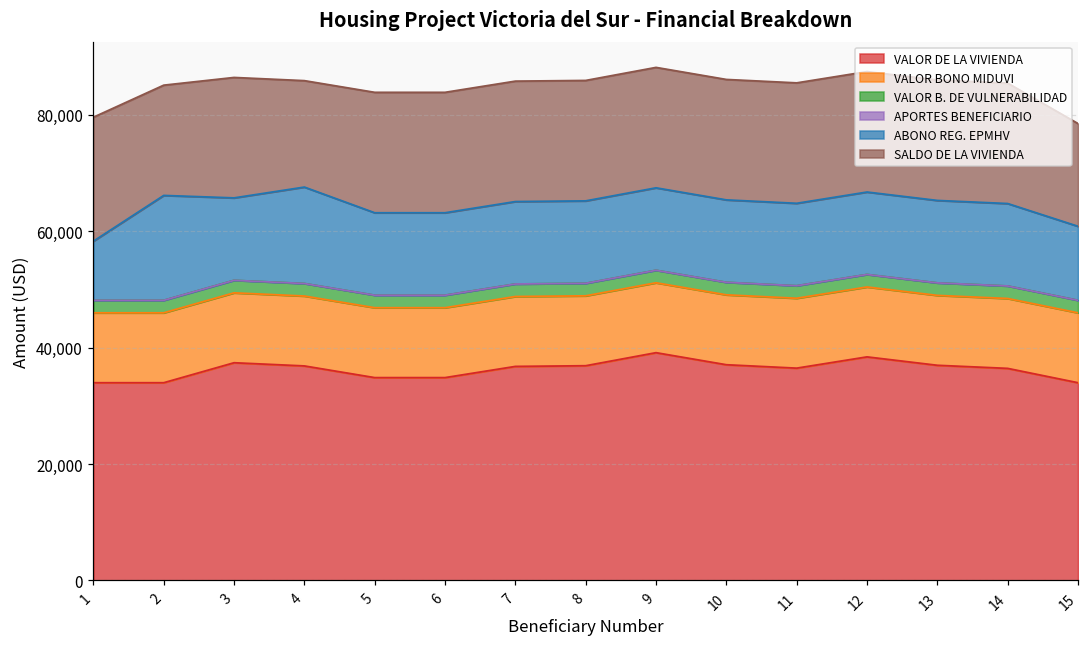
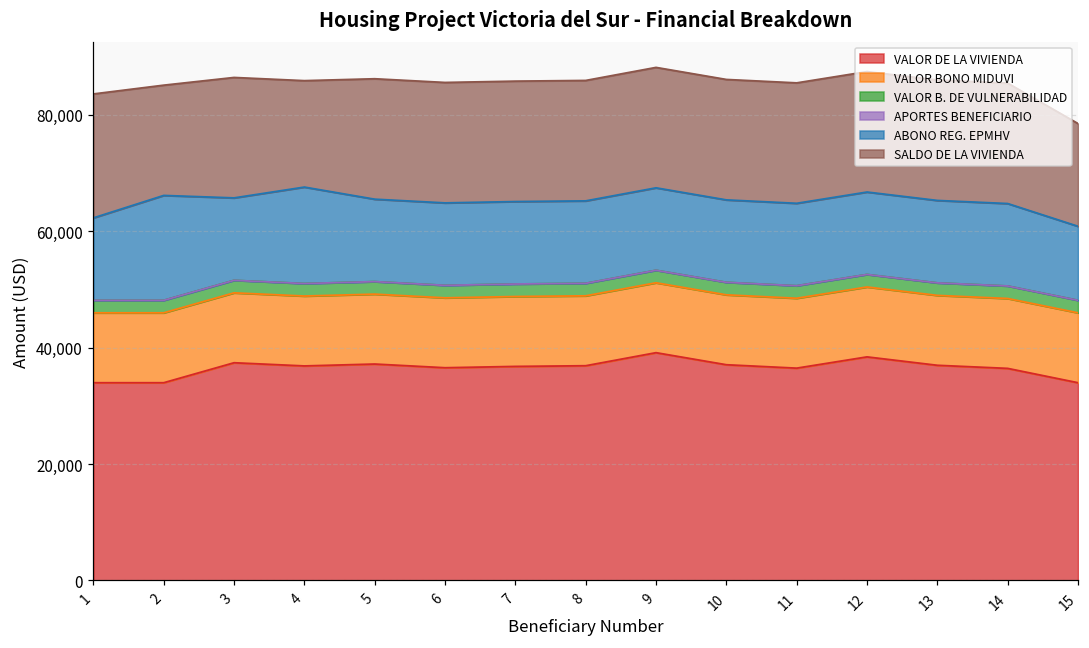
ABONO REG. EPMHV, 1: 10,000 -> 14,000
VALOR DE LA VIVIENDA, 5: 35,000 -> 37,000
VALOR DE LA VIVIENDA, 6: 35,000 -> 37,000
